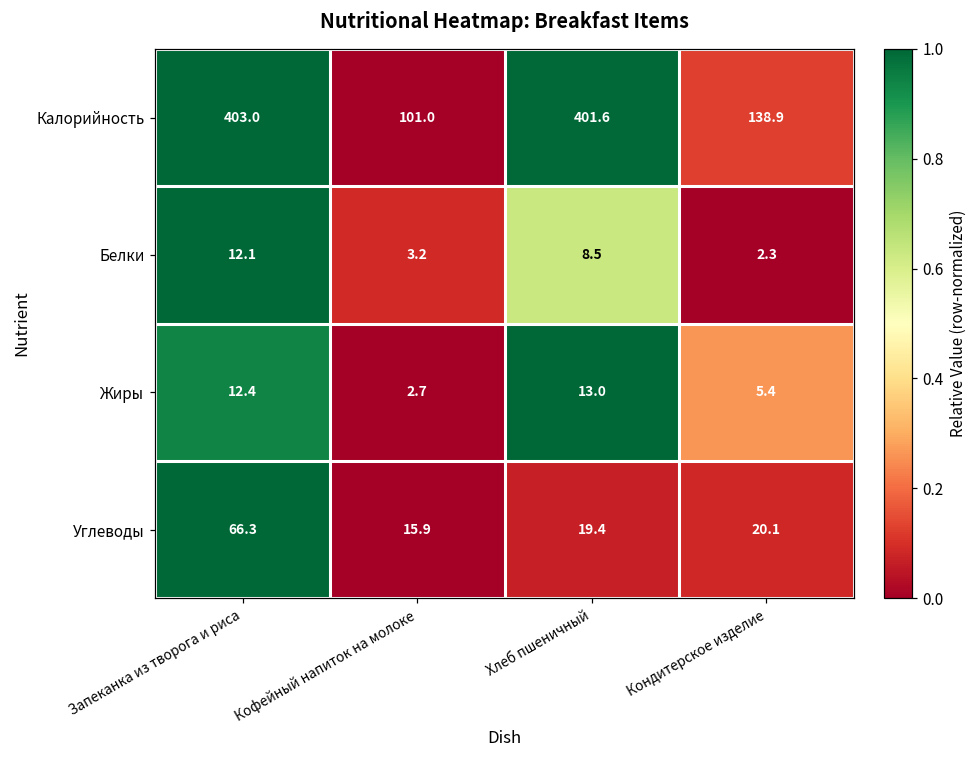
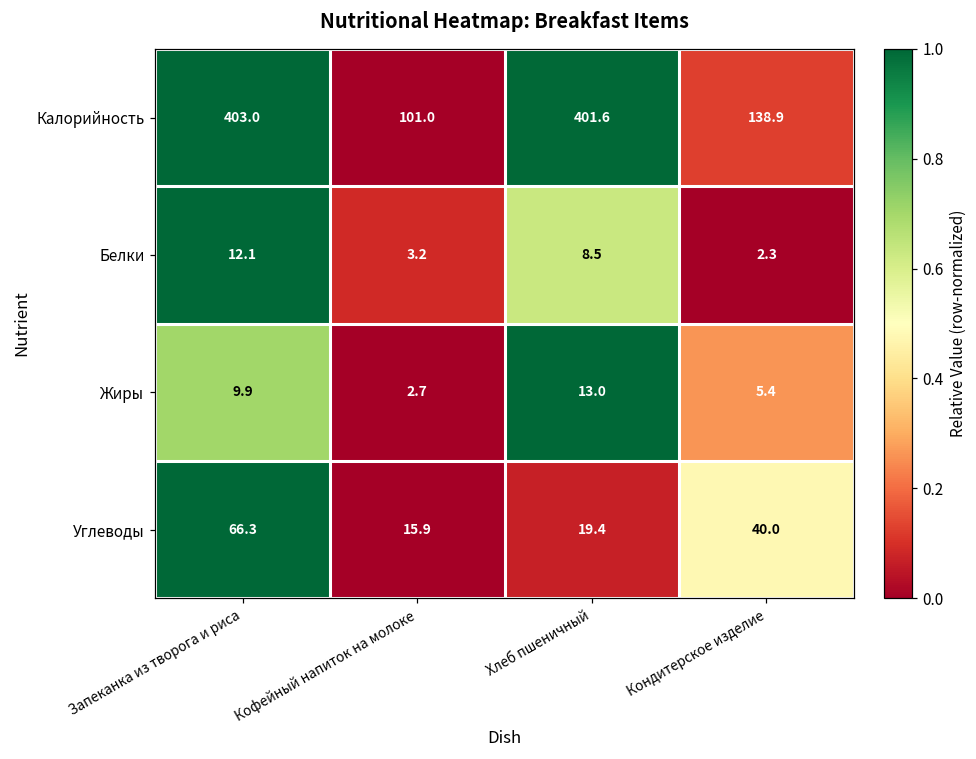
Жиры, Запеканка из творога и риса: 12.4 -> 9.9
Углеводы, Кондитерское изделие: 20.1 -> 40.0
